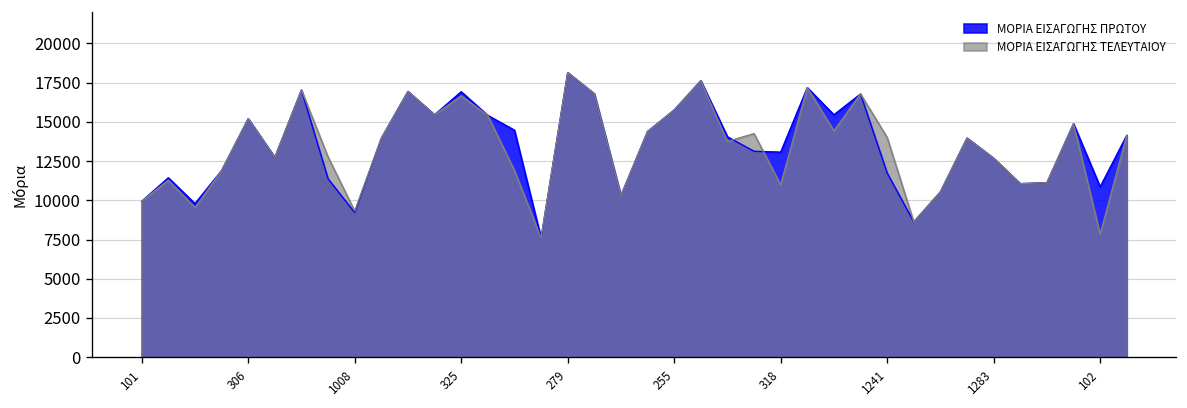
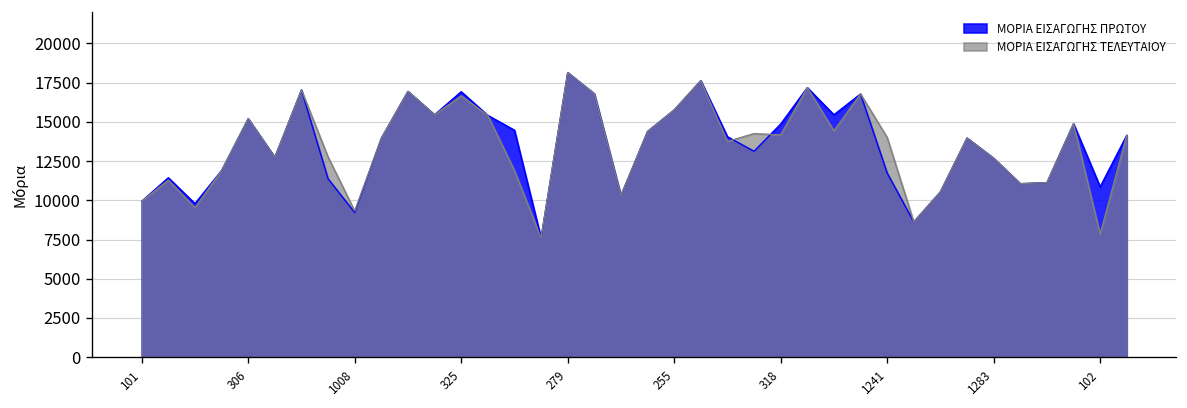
ΜΟΡΙΑ ΕΙΣΑΓΩΓΗΣ ΠΡΩΤΟΥ, 318: 13100 -> 14900
ΜΟΡΙΑ ΕΙΣΑΓΩΓΗΣ ΤΕΛΕΥΤΑΙΟΥ, 318: 11000 -> 14200
